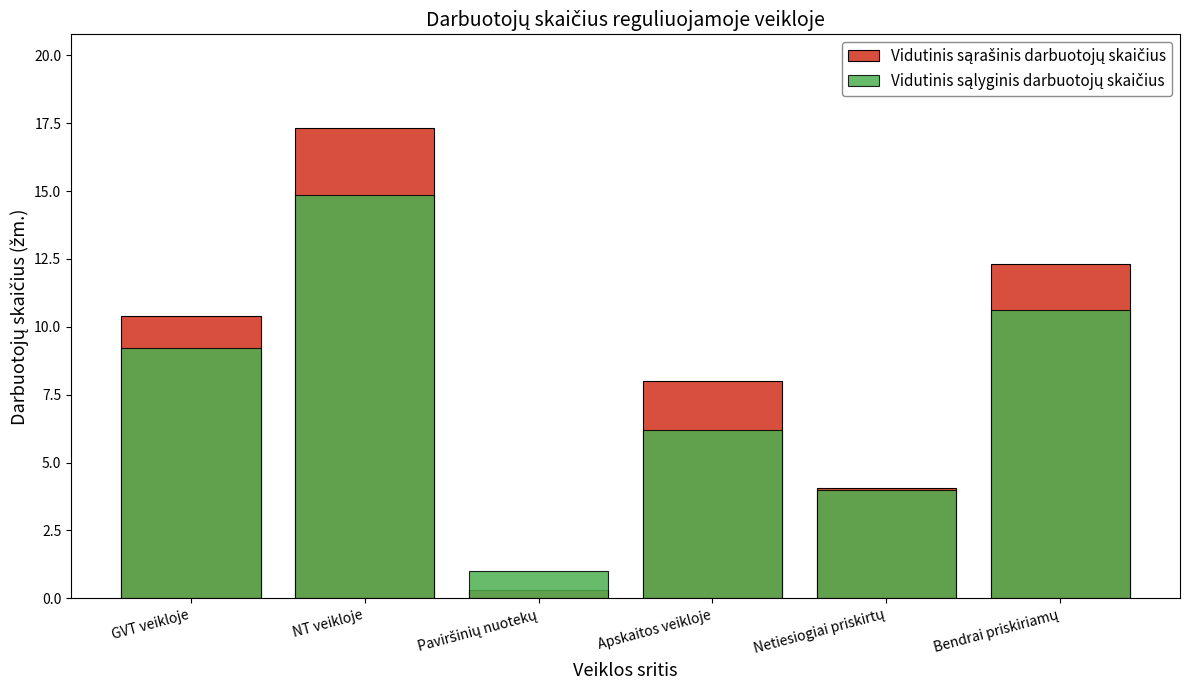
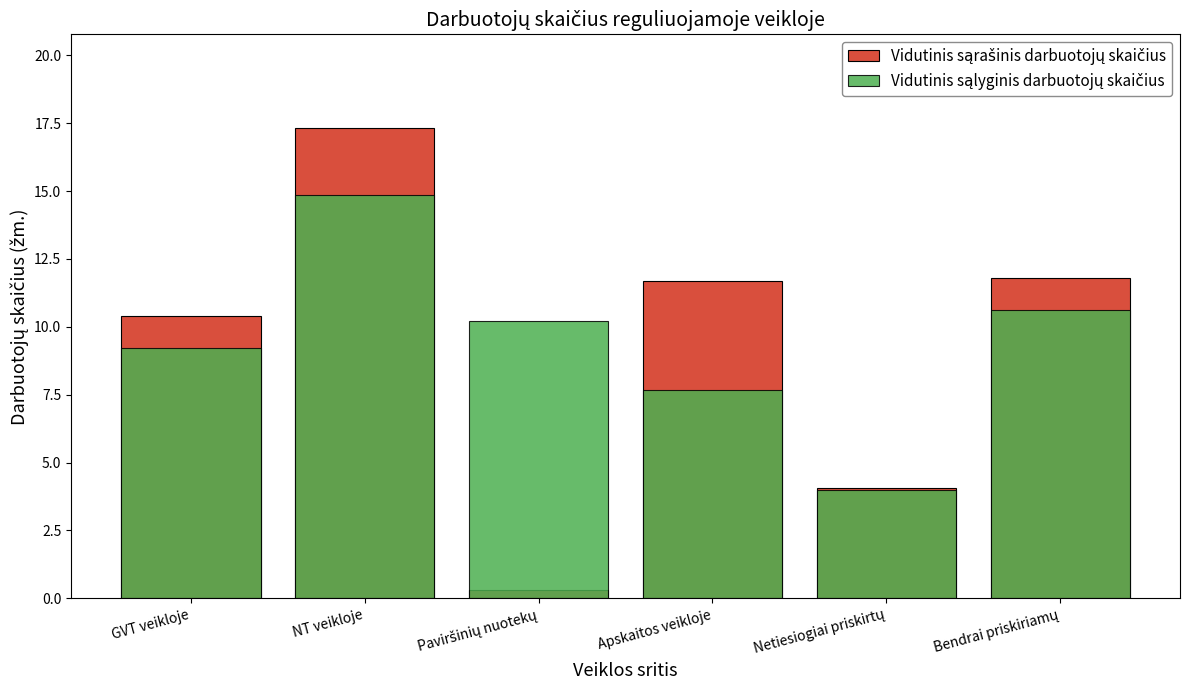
Vidutinis sąlyginis darbuotojų skaičius, Paviršinių nuotekų: 1.0 -> 10.2
Vidutinis sąrašinis darbuotojų skaičius, Apskaitos veikloje: 8.0 -> 11.7
Vidutinis sąlyginis darbuotojų skaičius, Apskaitos veikloje: 6.2 -> 7.7
Vidutinis sąrašinis darbuotojų skaičius, Bendrai priskiriamų: 12.3 -> 11.8
